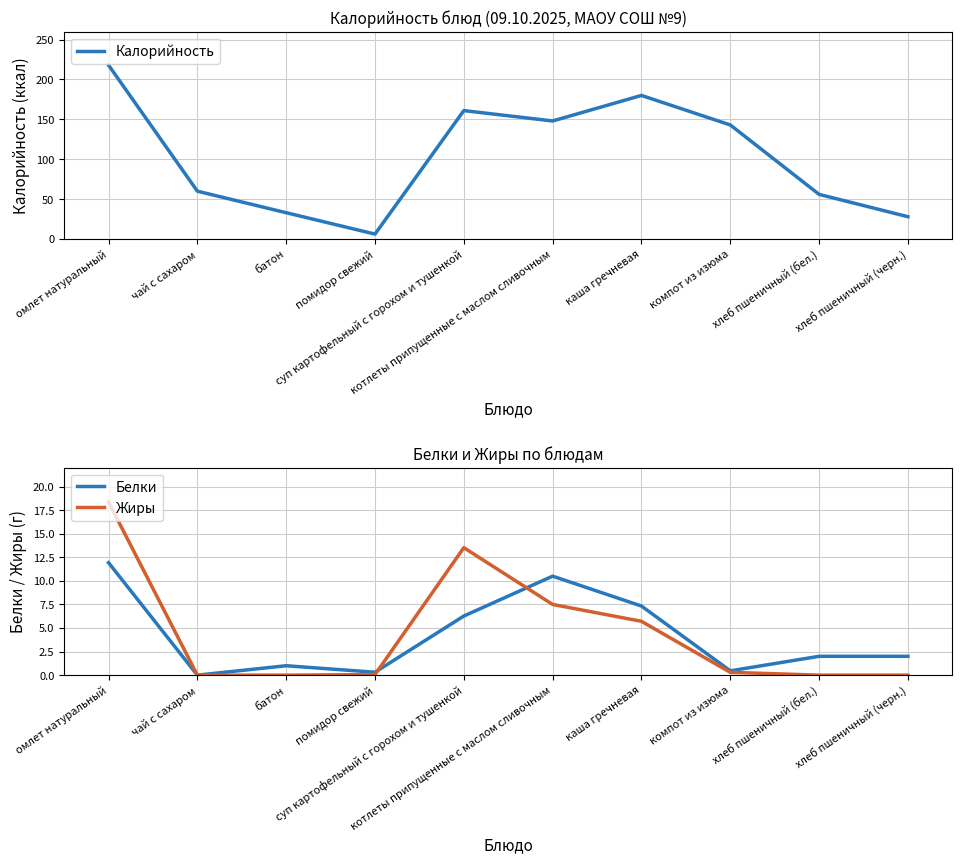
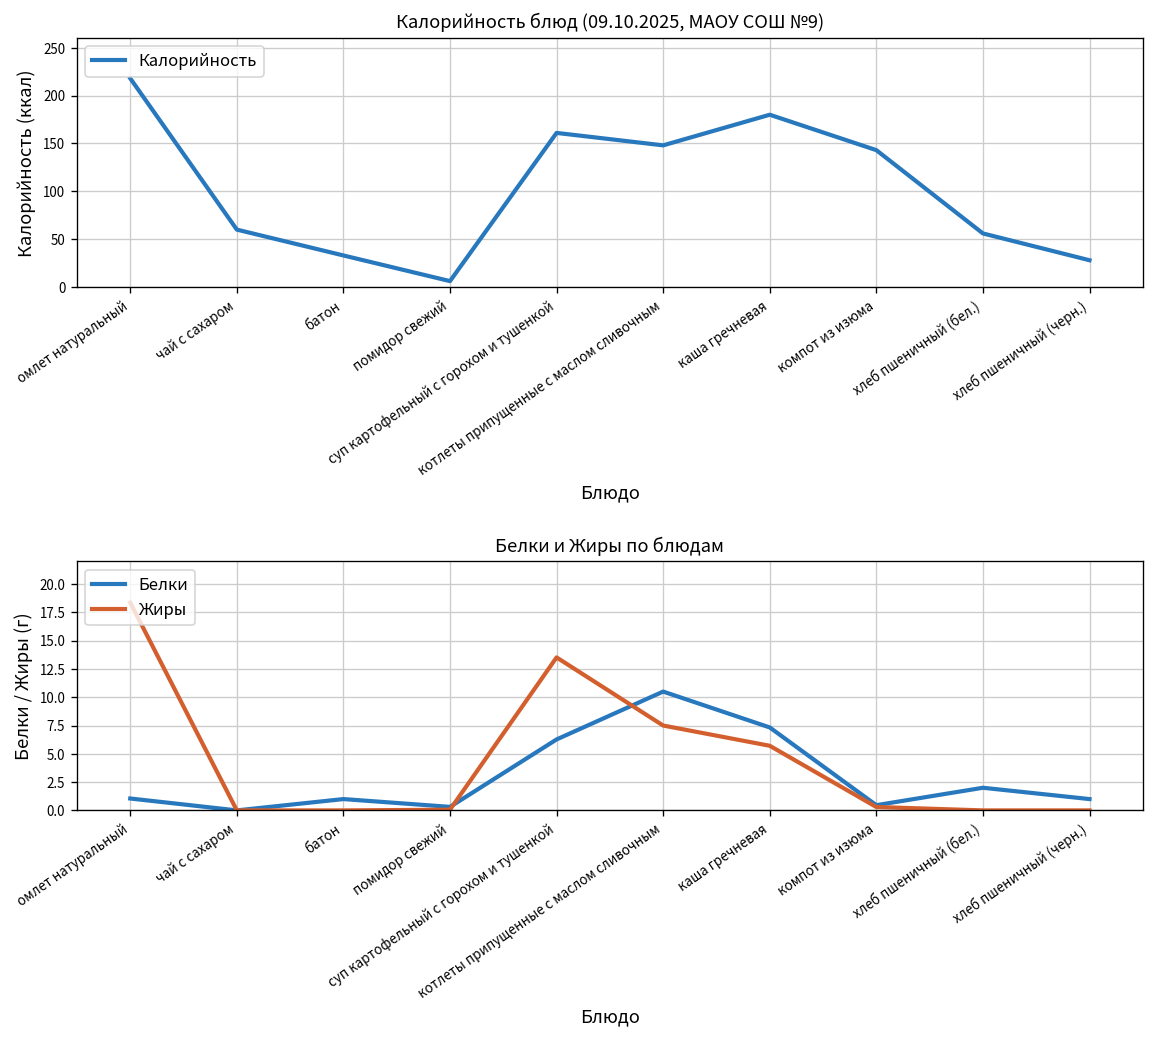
Белки и Жиры по блюдам, Белки, омлет натуральный: 12 -> 1
Белки и Жиры по блюдам, Белки, хлеб пшеничный (черн.): 2 -> 1
